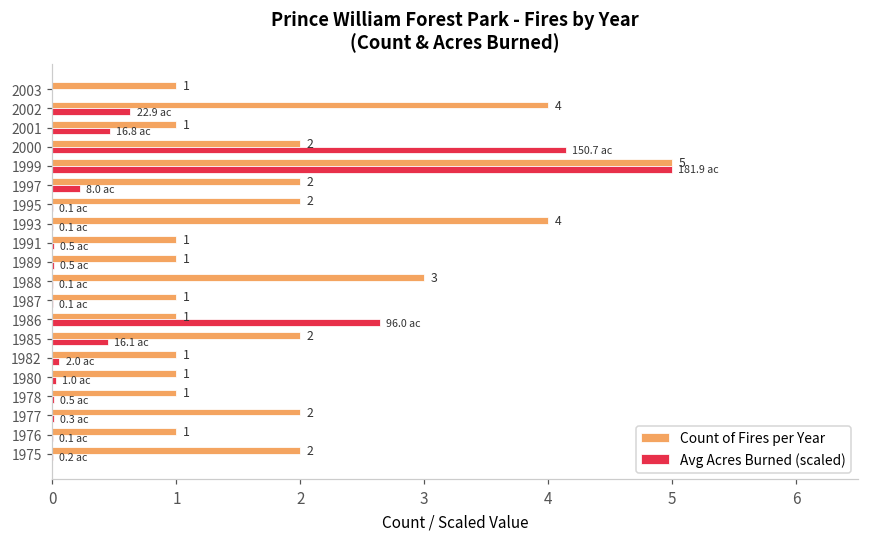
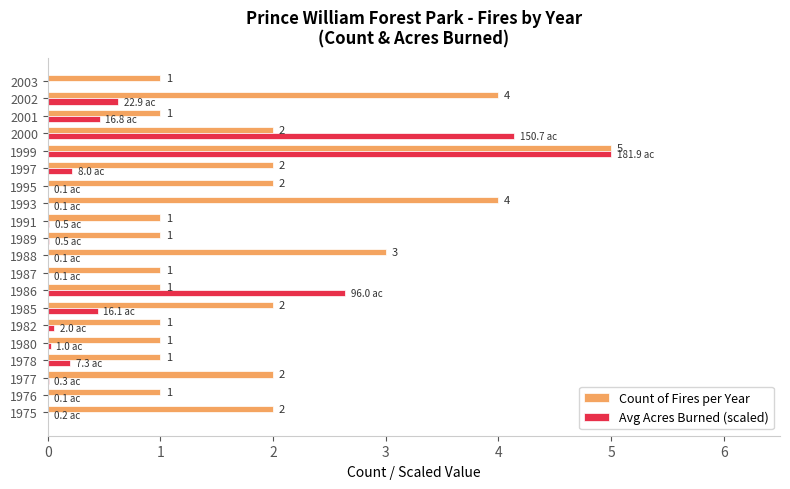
Avg Acres Burned (scaled), 1978: 0.5 -> 7.3
